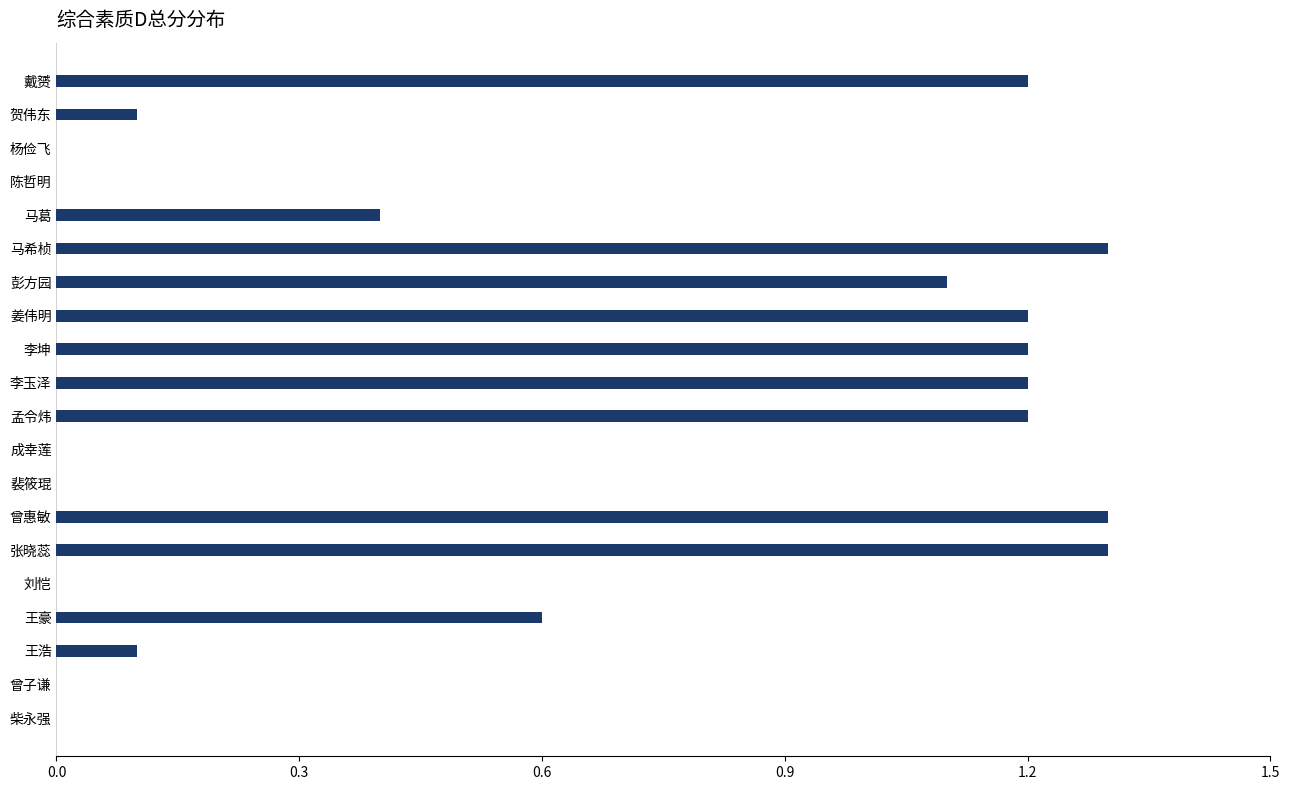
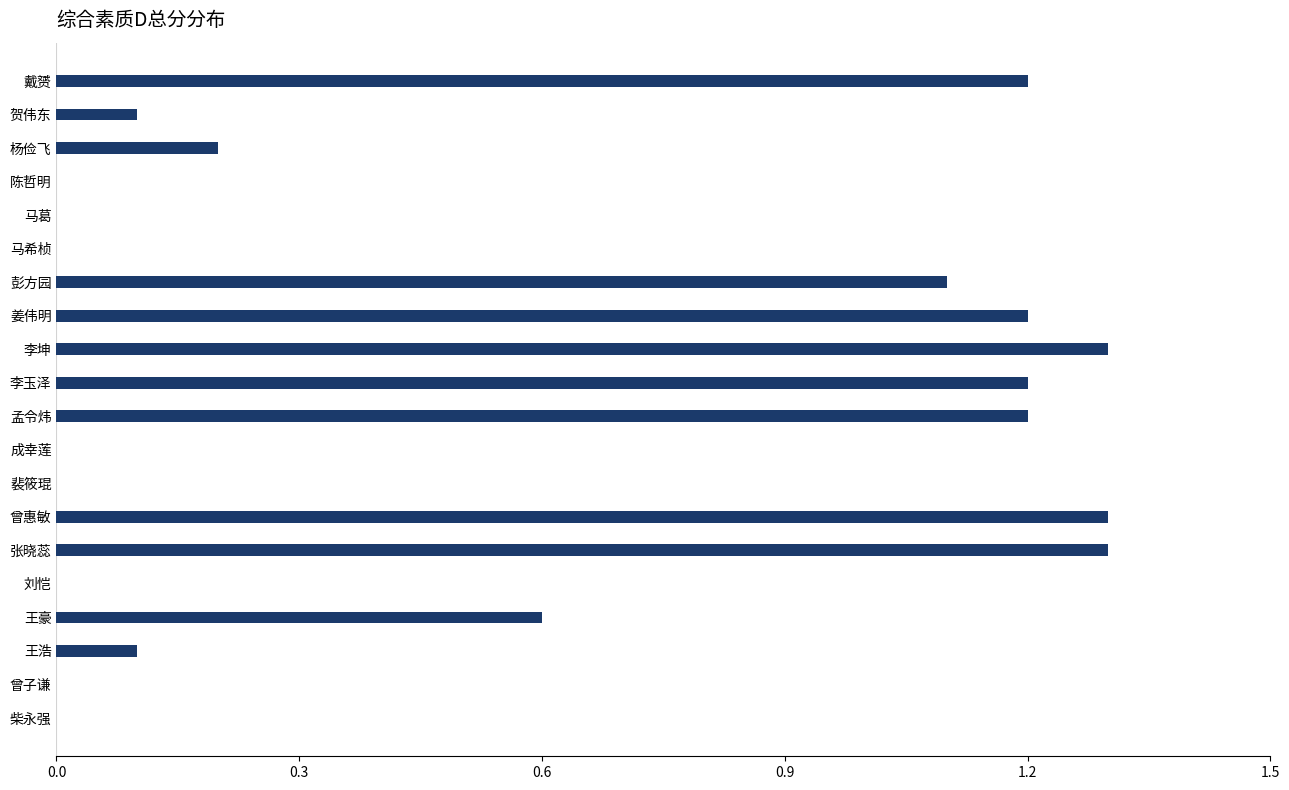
杨俭飞: 0.0 -> 0.2
马葛: 0.4 -> 0.0
马希桢: 1.3 -> 0.0
李坤: 1.2 -> 1.3
